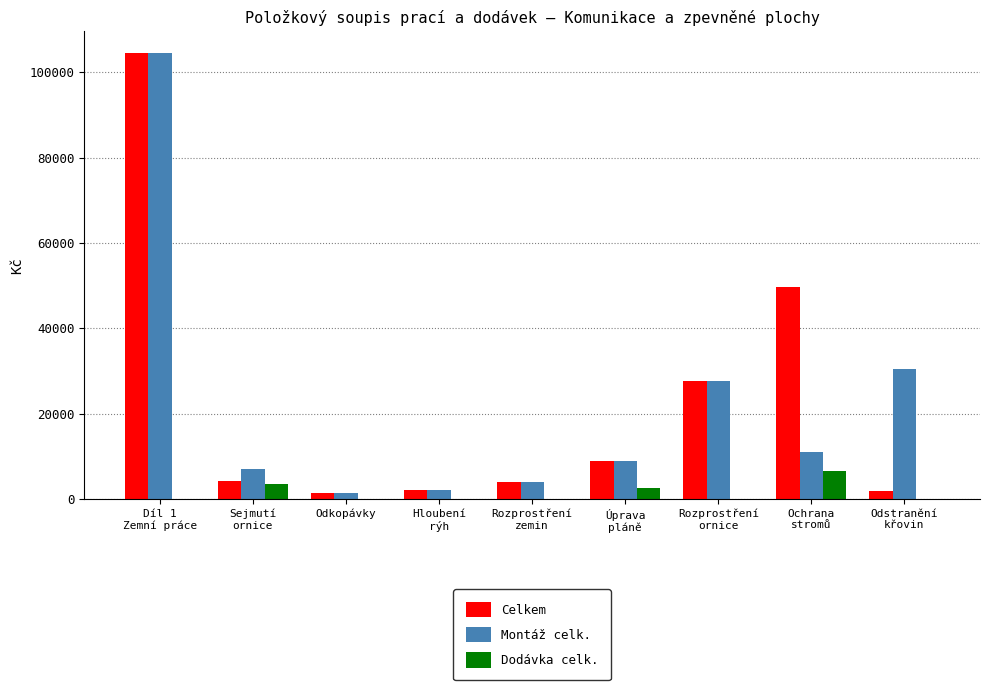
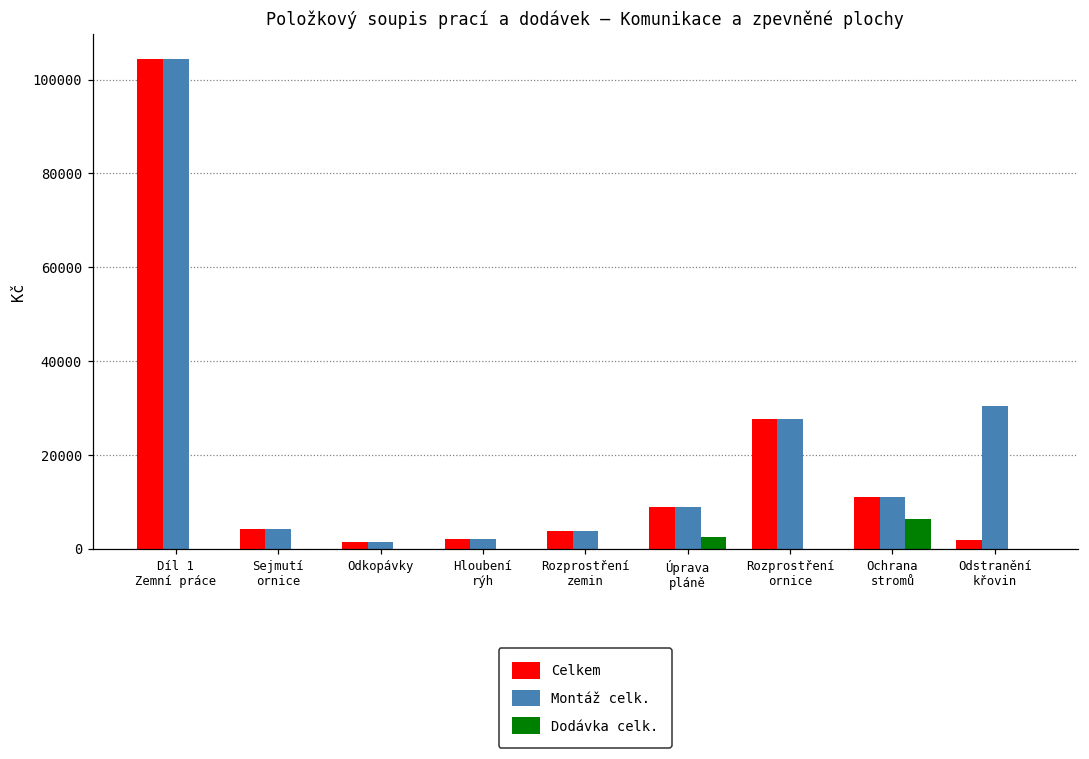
Montáž celk., Sejmutí ornice: 7000 -> 4000
Dodávka celk., Sejmutí ornice: 4000 -> 0
Celkem, Ochrana stromů: 50000 -> 11000
